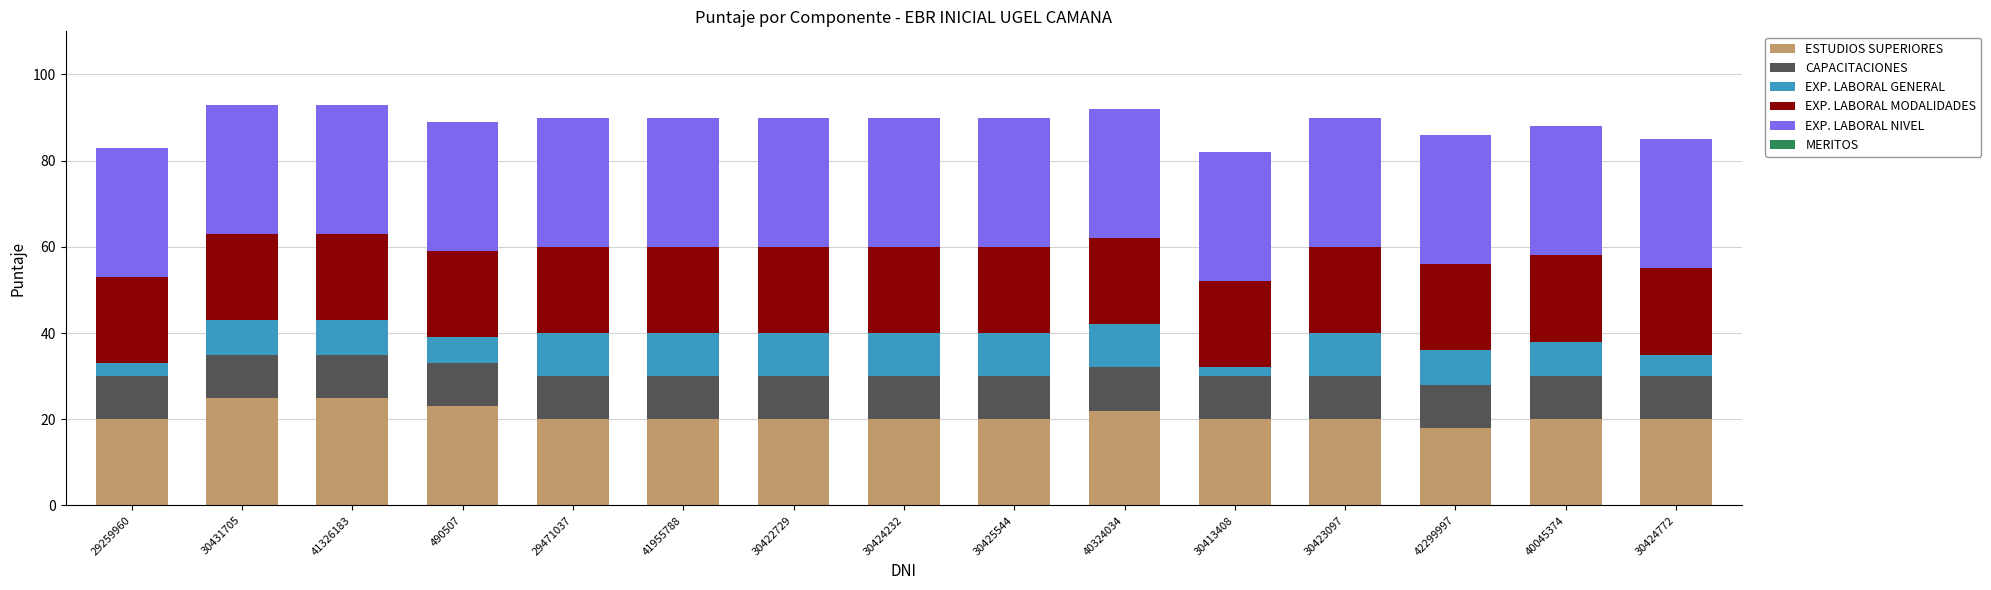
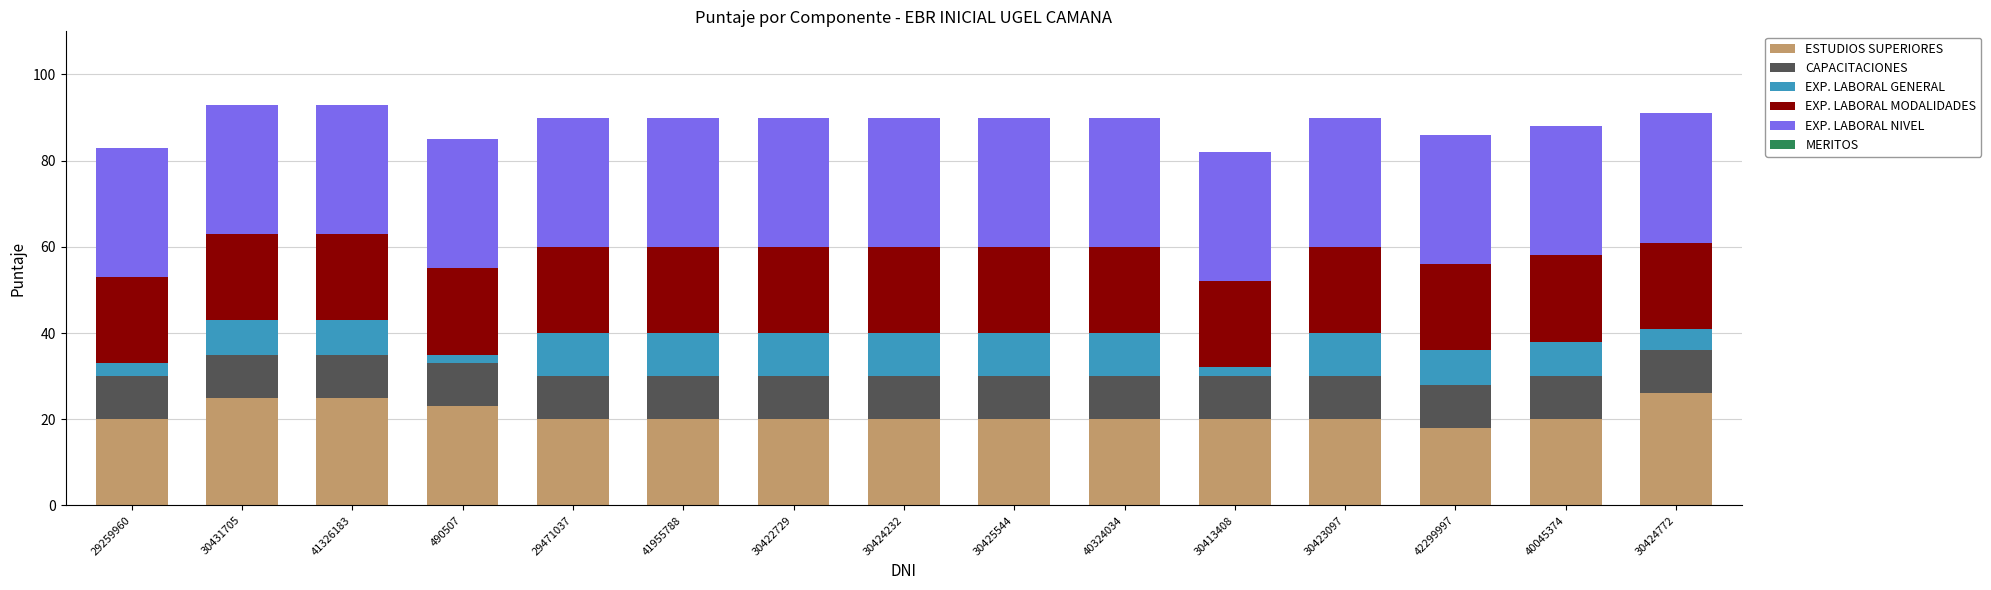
EXP. LABORAL GENERAL, 490507: 6 -> 2
ESTUDIOS SUPERIORES, 40324034: 22 -> 20
ESTUDIOS SUPERIORES, 30424772: 20 -> 26
